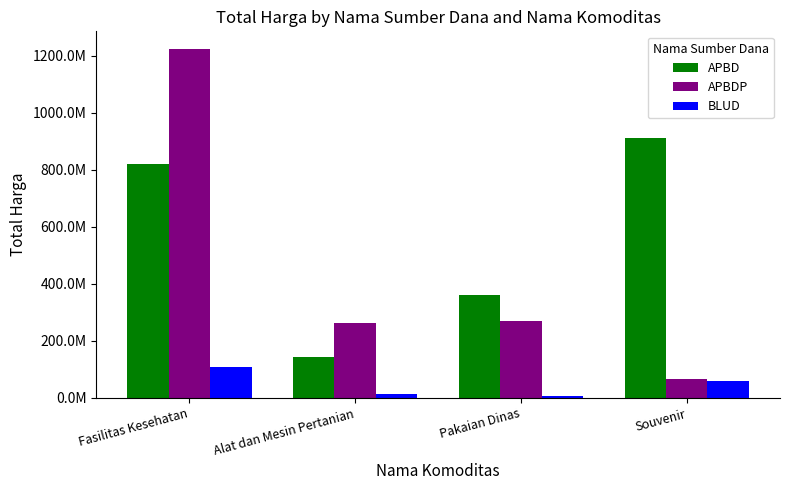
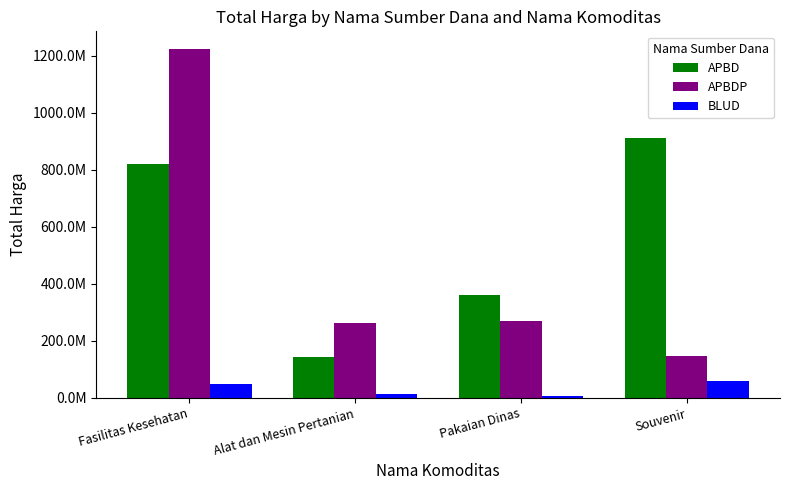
BLUD, Fasilitas Kesehatan: 110000000 -> 50000000
APBDP, Souvenir: 70000000 -> 150000000
